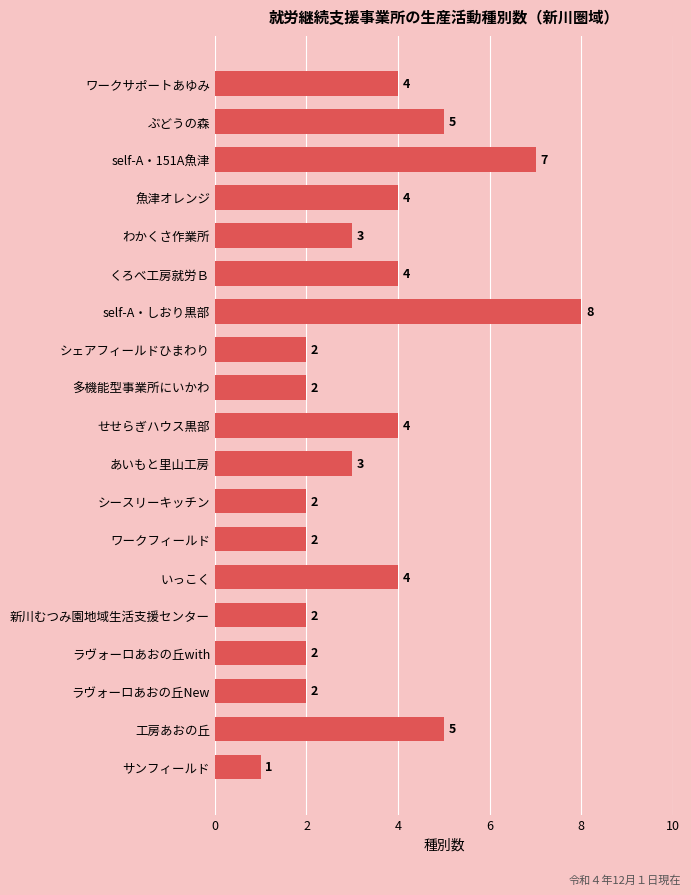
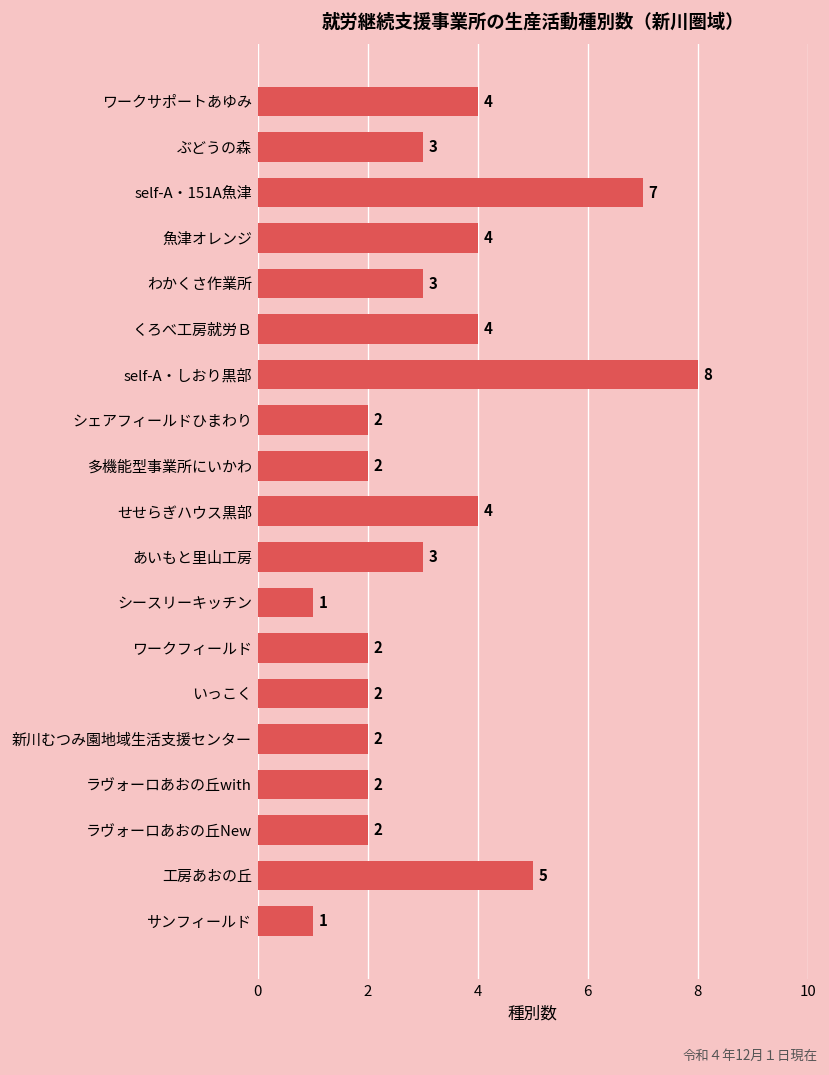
ぶどうの森: 5 -> 3
シースリーキッチン: 2 -> 1
いっこく: 4 -> 2
